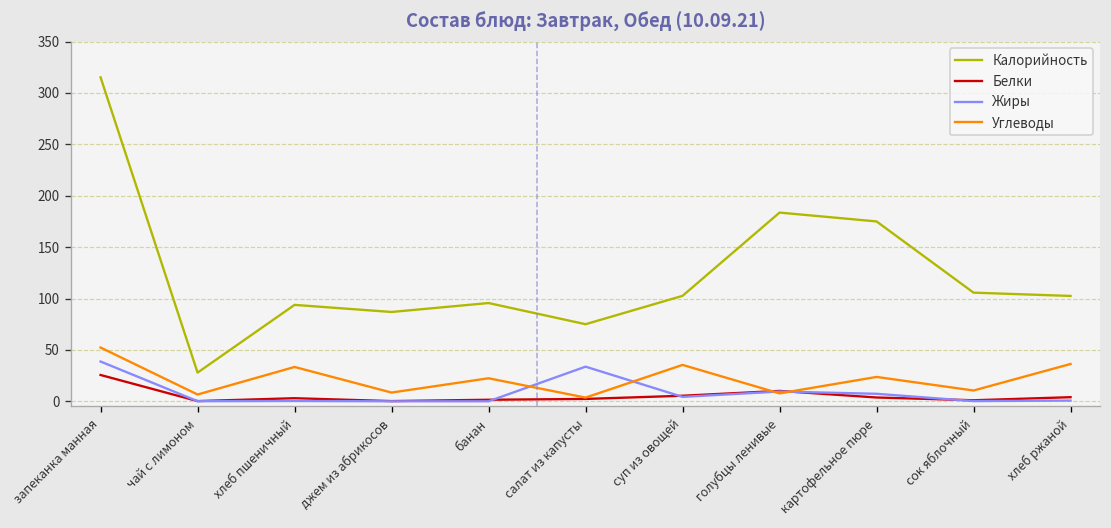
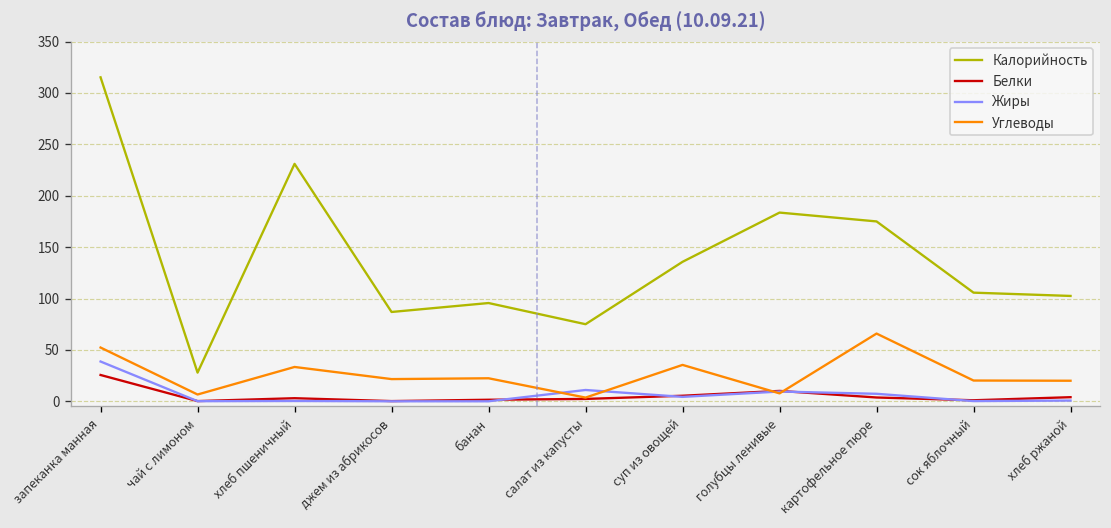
Калорийность, хлеб пшеничный: 90 -> 230
Углеводы, джем из абрикосов: 10 -> 20
Жиры, салат из капусты: 30 -> 10
Калорийность, суп из овощей: 100 -> 140
Углеводы, картофельное пюре: 20 -> 70
Углеводы, сок яблочный: 10 -> 20
Углеводы, хлеб ржаной: 40 -> 20
